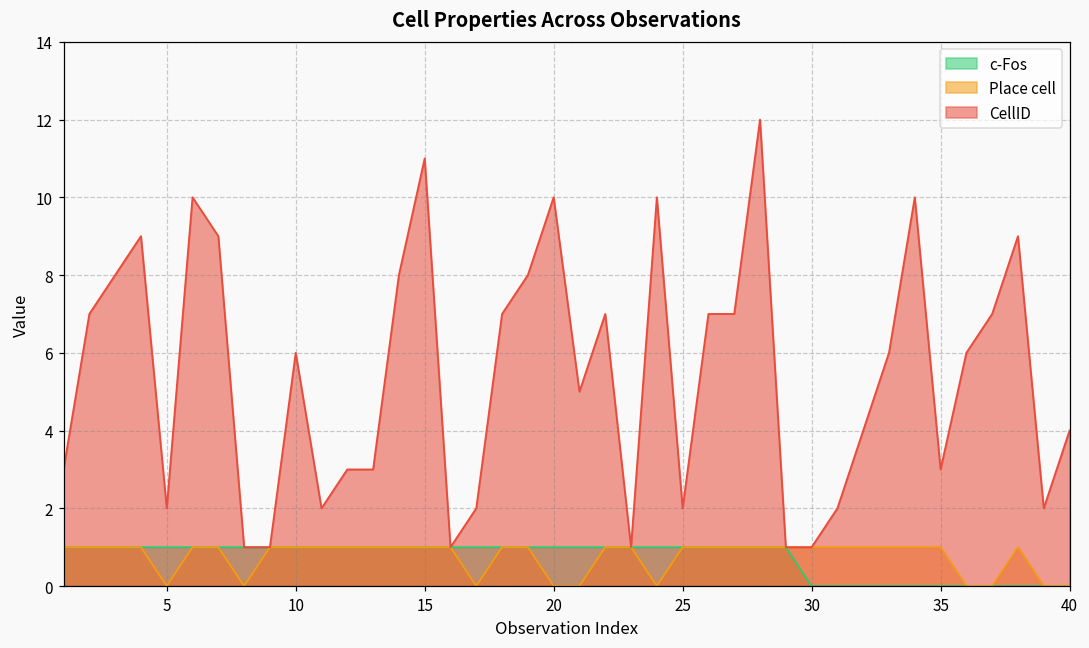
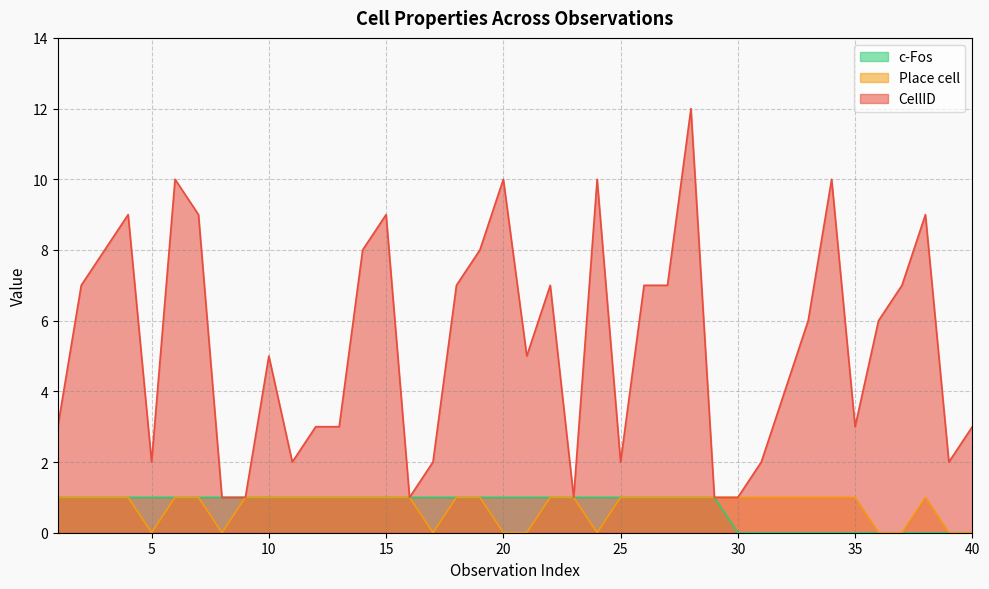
CellID, 10: 6 -> 5
CellID, 15: 11 -> 9
CellID, 40: 4 -> 3
